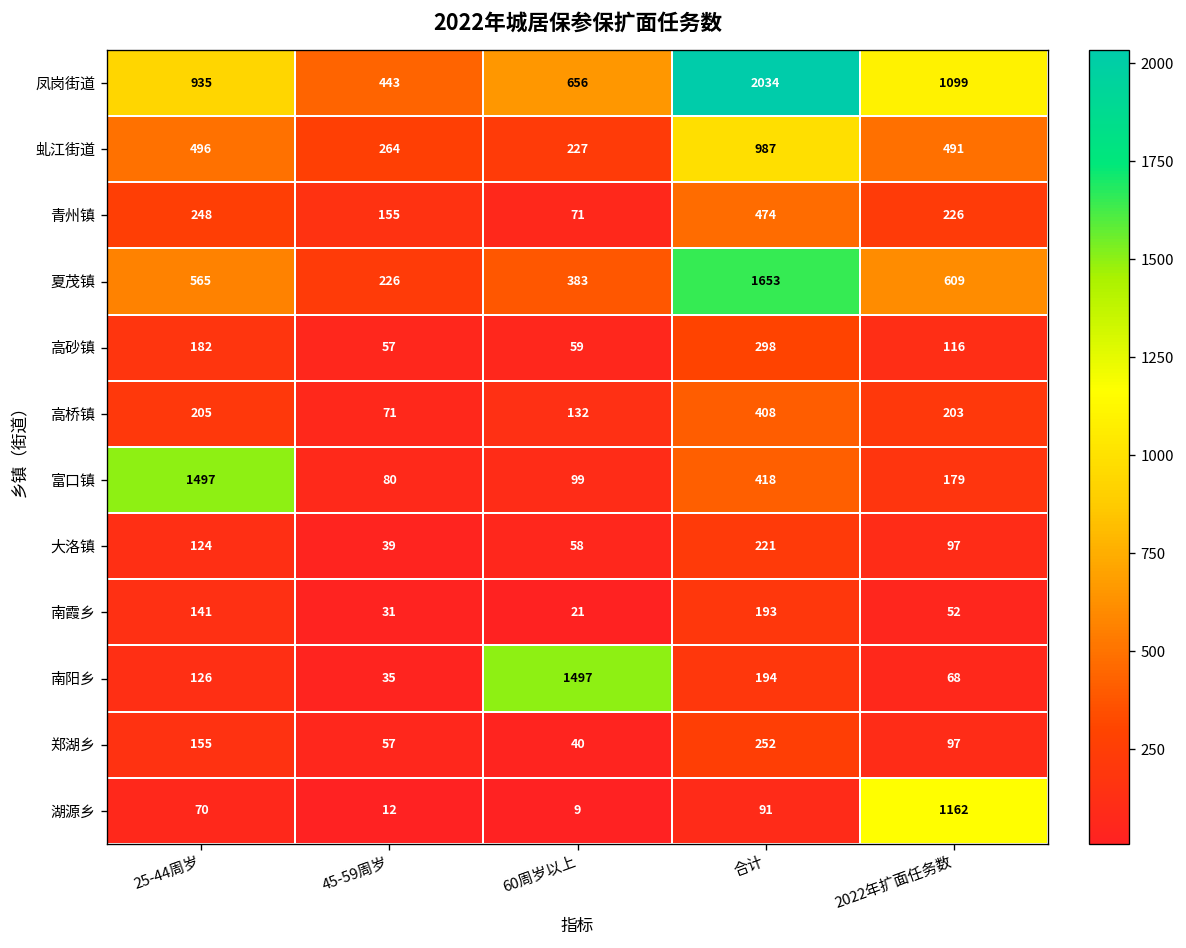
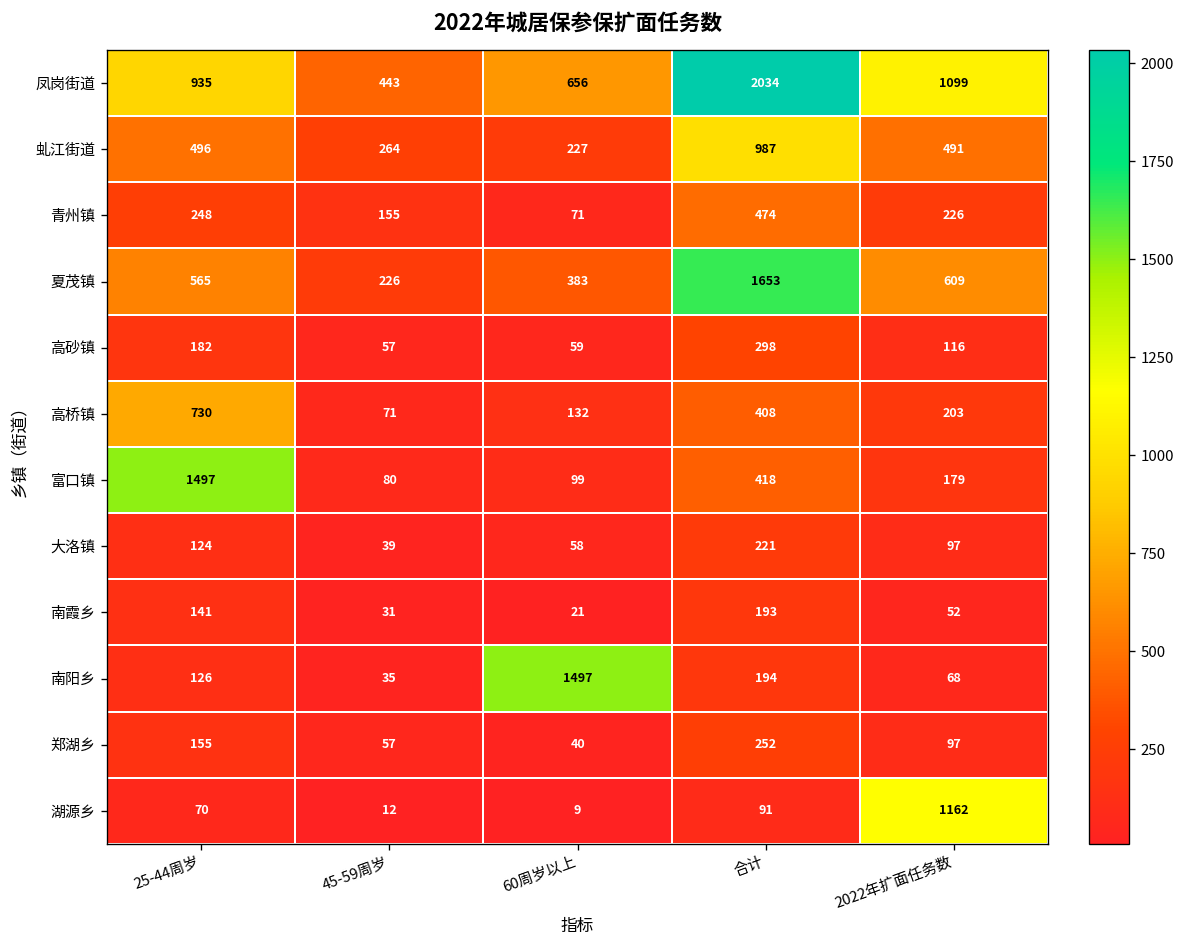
高桥镇, 25-44周岁: 205 -> 730
